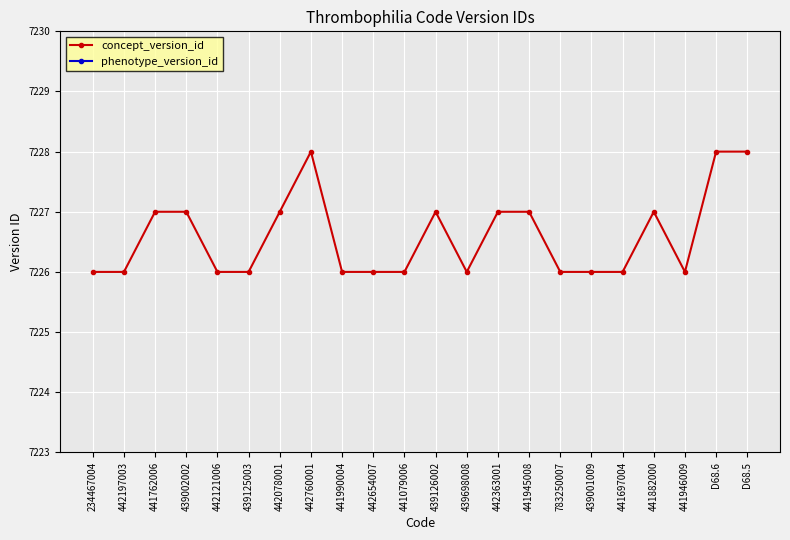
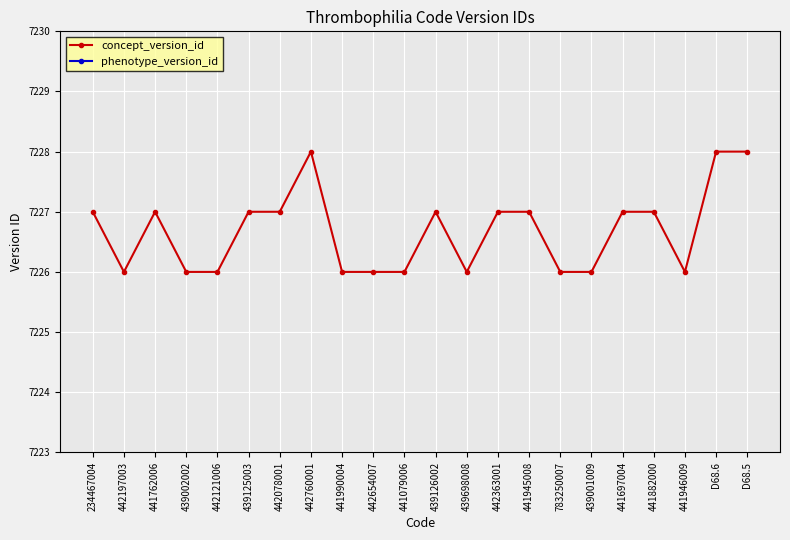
concept_version_id, 234467004: 7226 -> 7227
concept_version_id, 439002002: 7227 -> 7226
concept_version_id, 439125003: 7226 -> 7227
concept_version_id, 441697004: 7226 -> 7227
